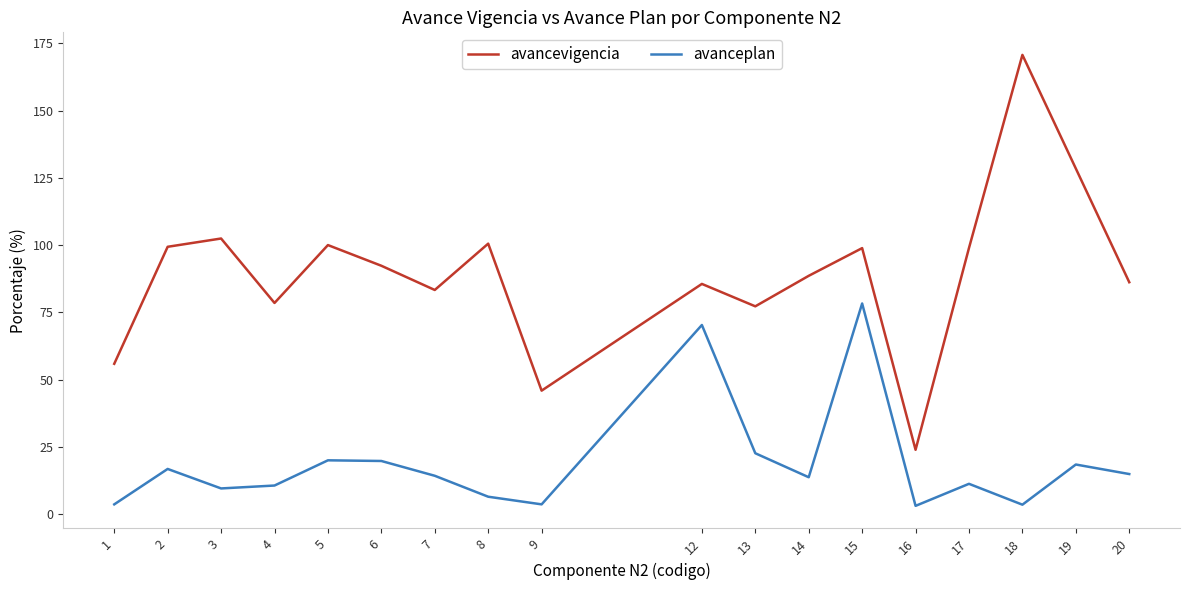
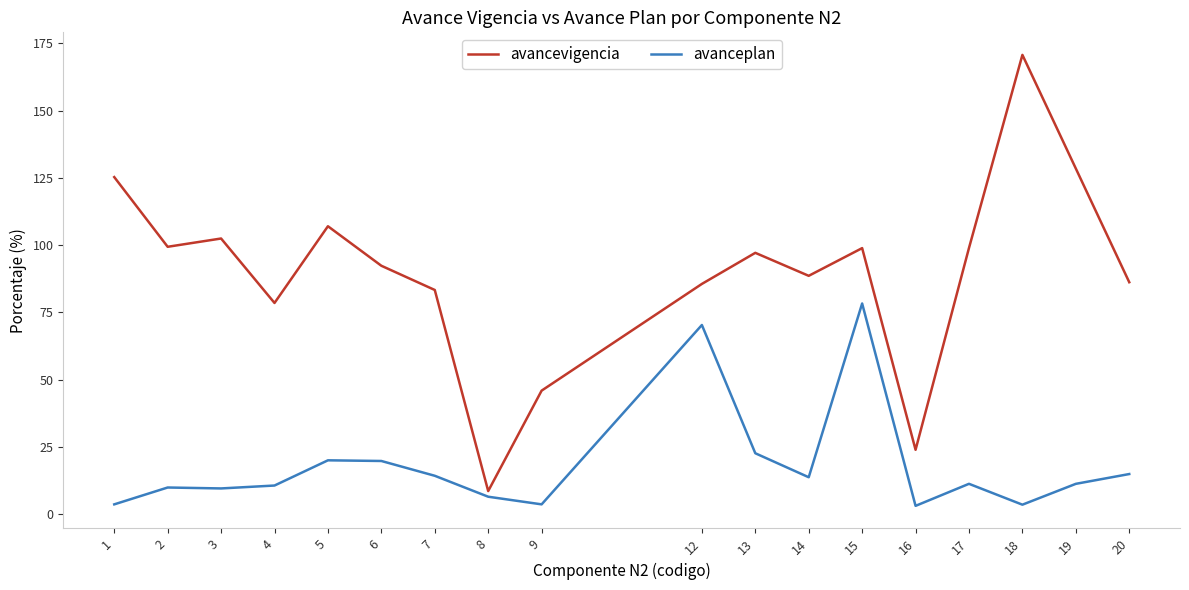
avancevigencia, 1: 56 -> 125
avanceplan, 2: 17 -> 10
avancevigencia, 5: 100 -> 107
avancevigencia, 8: 101 -> 9
avancevigencia, 13: 77 -> 97
avanceplan, 19: 18 -> 11
